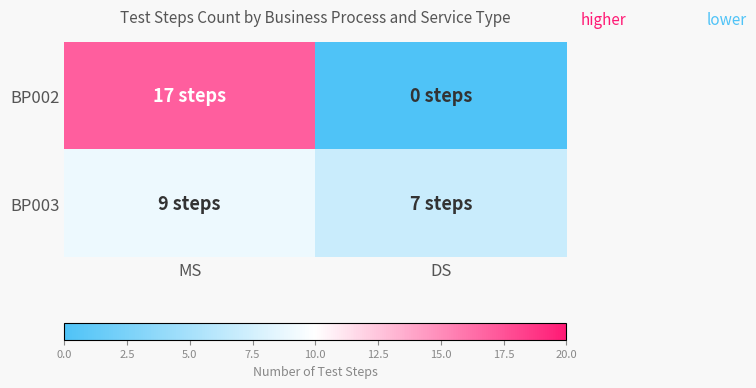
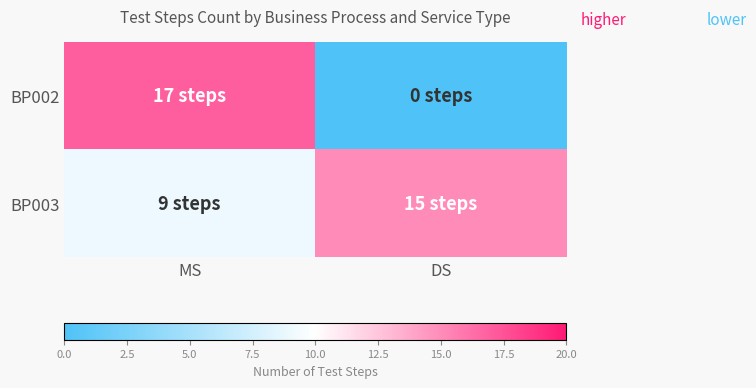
BP003, DS: 7 -> 15
